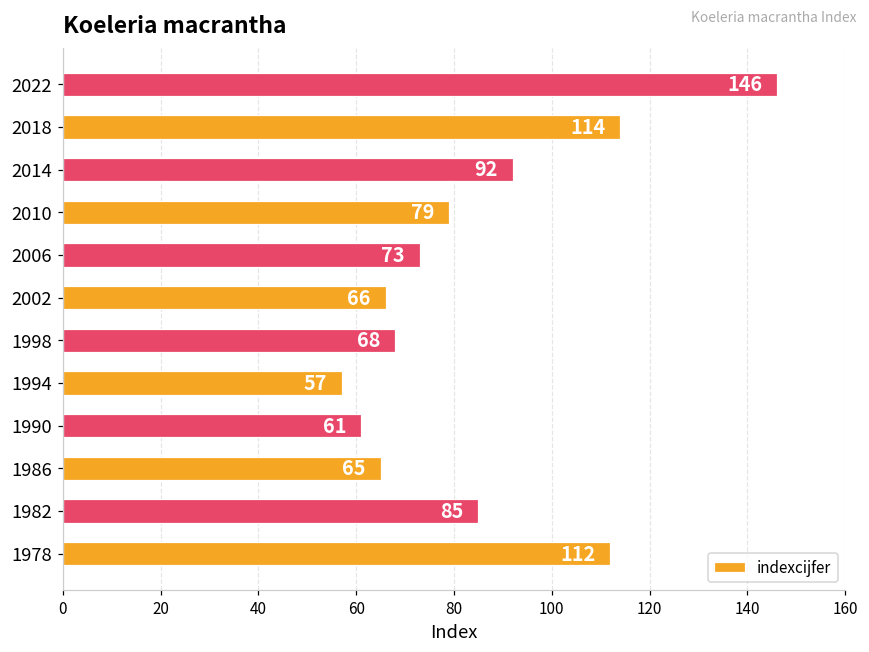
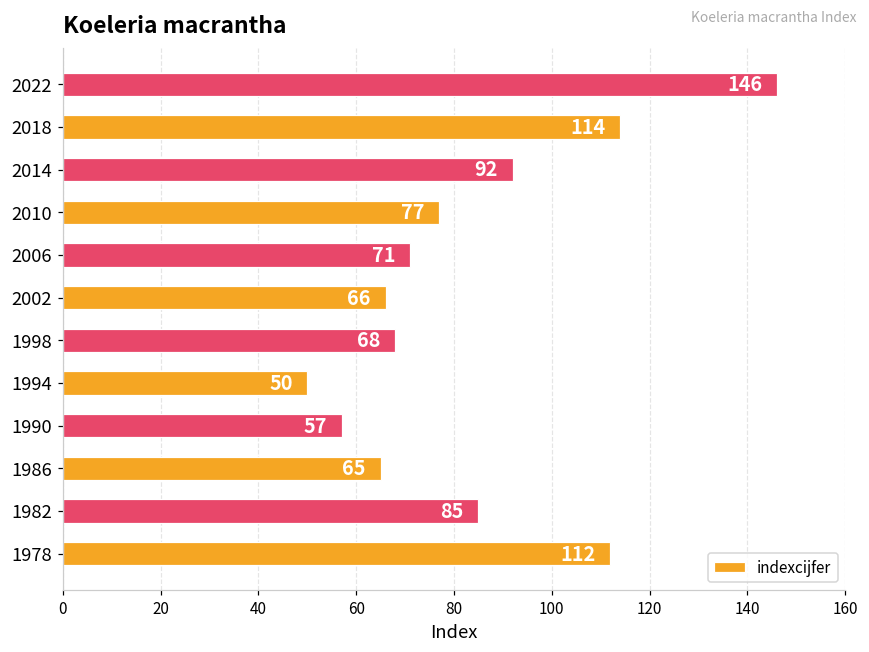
2010: 79 -> 77
2006: 73 -> 71
1994: 57 -> 50
1990: 61 -> 57
